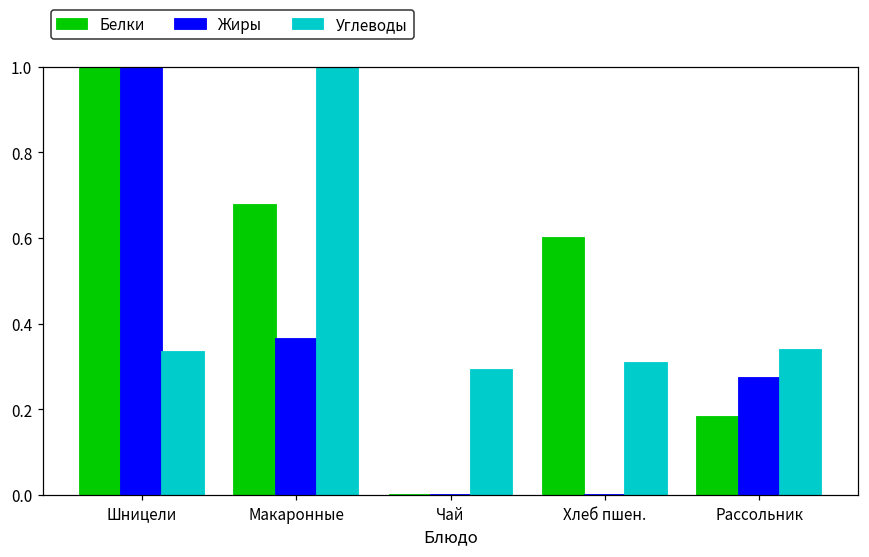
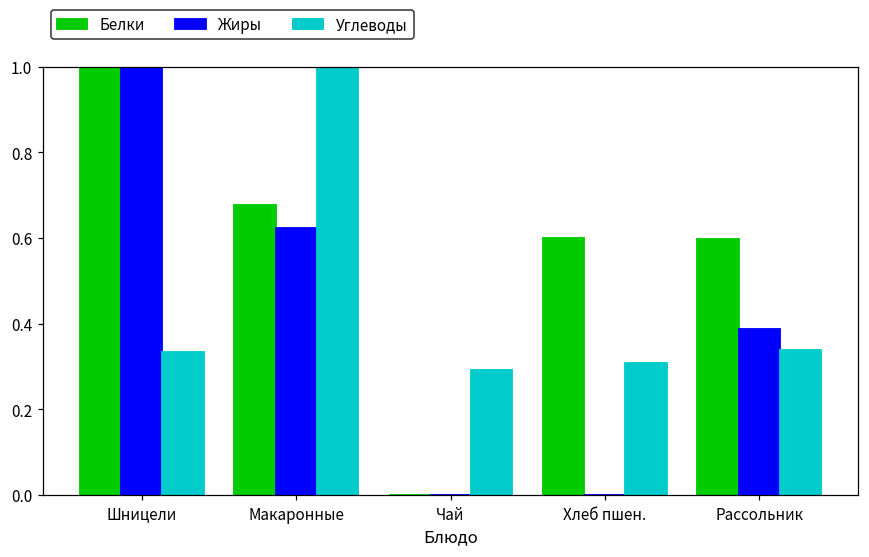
Жиры, Макаронные: 0.36 -> 0.62
Белки, Рассольник: 0.18 -> 0.60
Жиры, Рассольник: 0.27 -> 0.39
